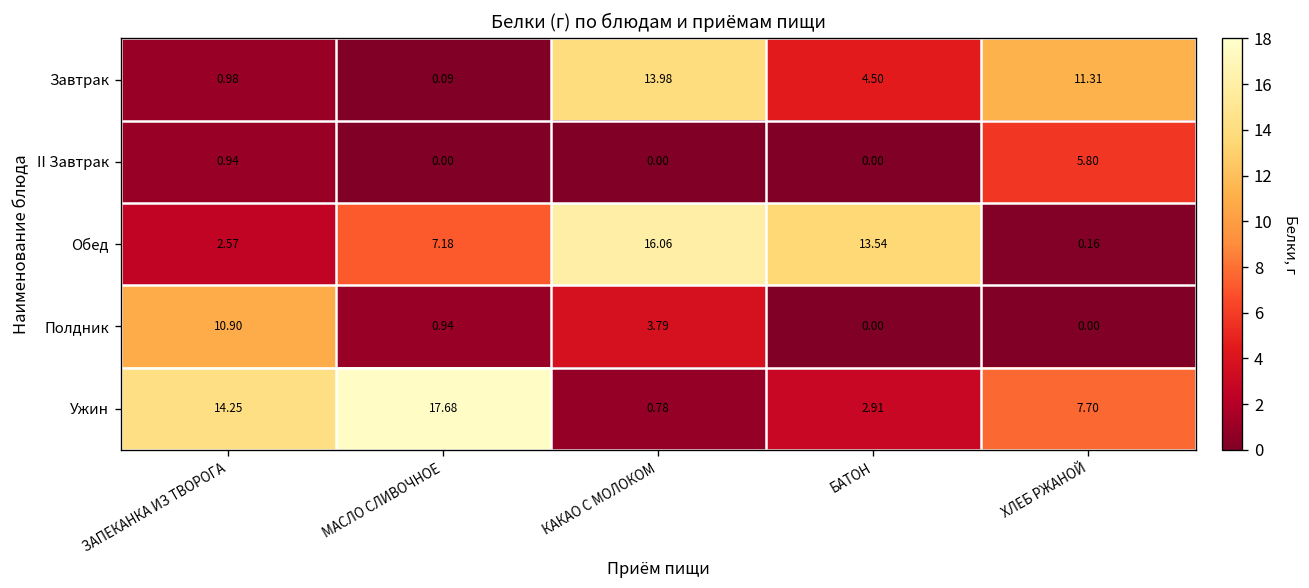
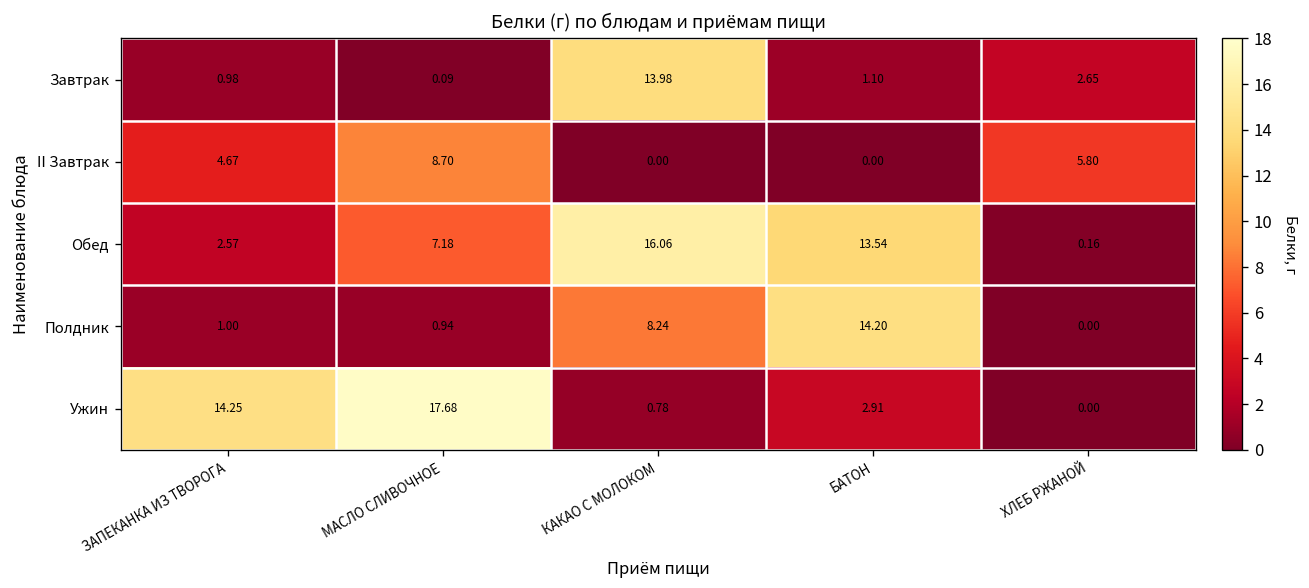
Завтрак, БАТОН: 4.50 -> 1.10
Завтрак, ХЛЕБ РЖАНОЙ: 11.31 -> 2.65
II Завтрак, ЗАПЕКАНКА ИЗ ТВОРОГА: 0.94 -> 4.67
II Завтрак, МАСЛО СЛИВОЧНОЕ: 0.00 -> 8.70
Полдник, ЗАПЕКАНКА ИЗ ТВОРОГА: 10.90 -> 1.00
Полдник, КАКАО С МОЛОКОМ: 3.79 -> 8.24
Полдник, БАТОН: 0.00 -> 14.20
Ужин, ХЛЕБ РЖАНОЙ: 7.70 -> 0.00
